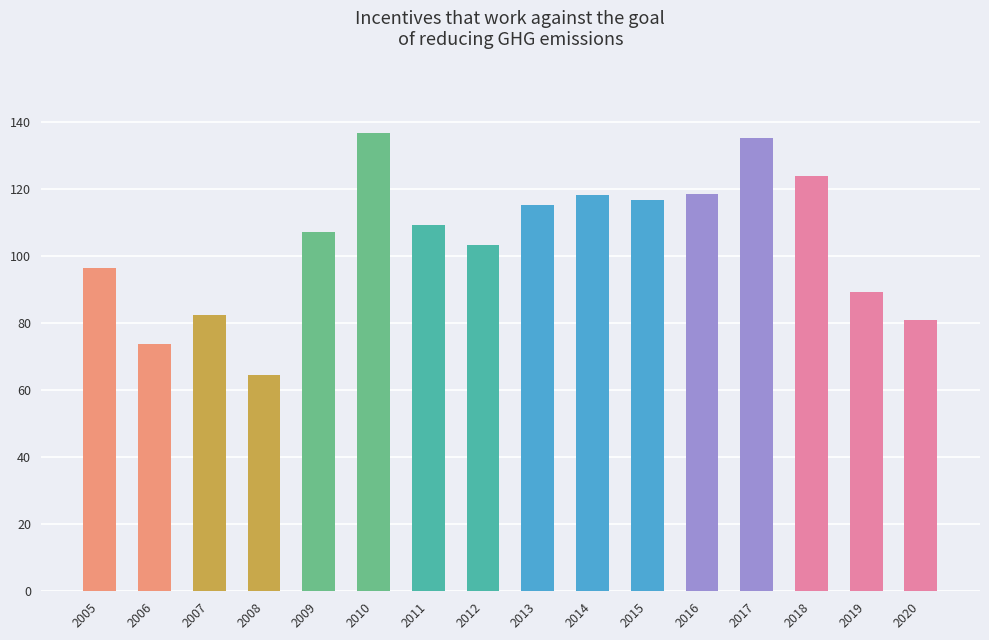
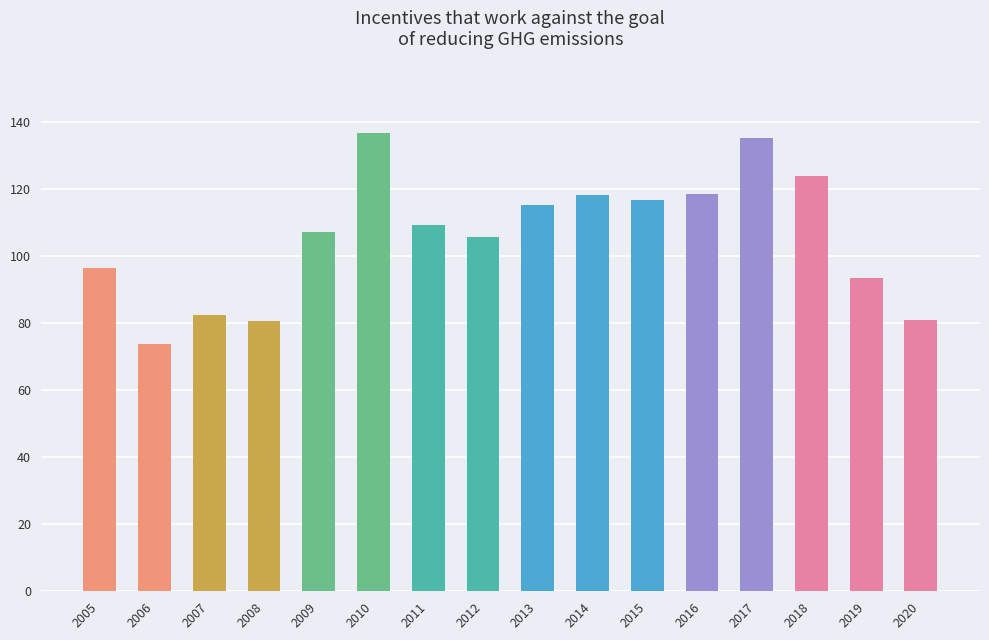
2008: 64 -> 81
2012: 103 -> 106
2019: 89 -> 94
